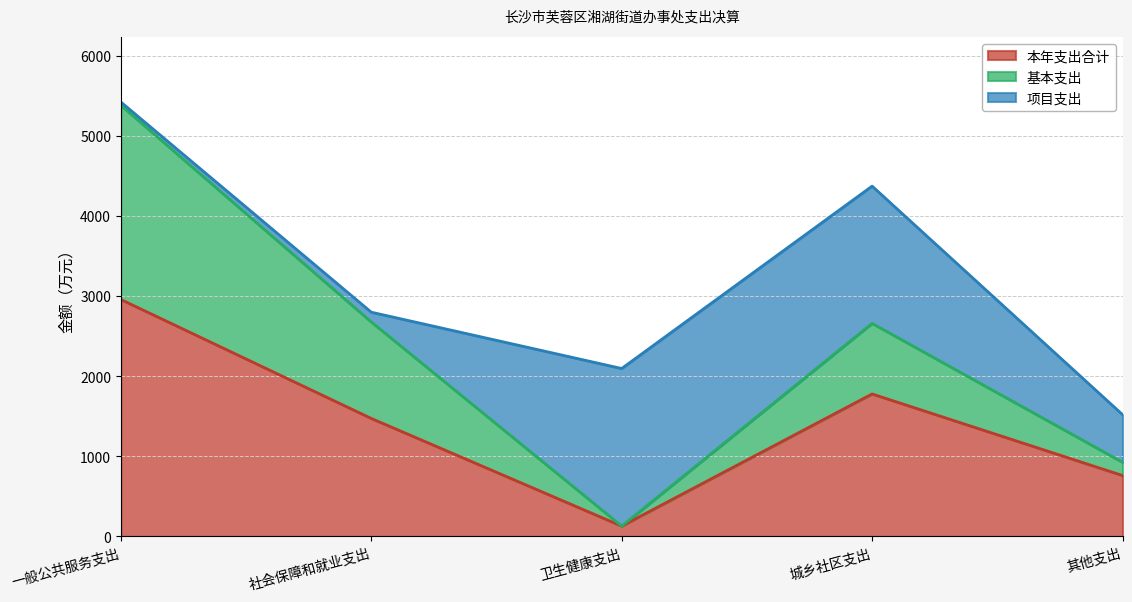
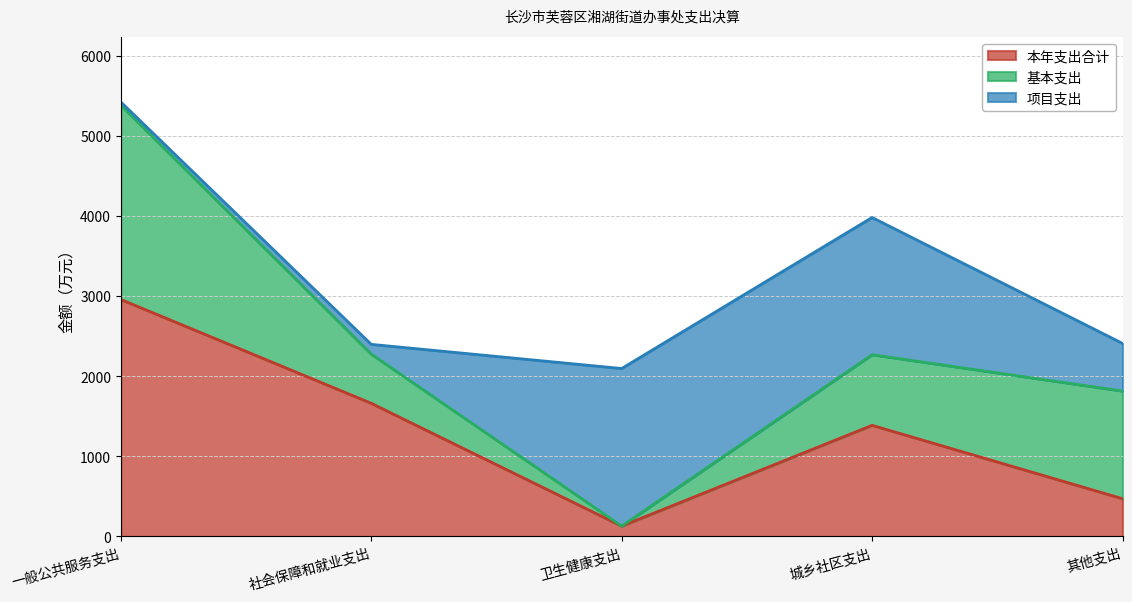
本年支出合计, 社会保障和就业支出: 1500 -> 1700
基本支出, 社会保障和就业支出: 1200 -> 600
本年支出合计, 城乡社区支出: 1800 -> 1400
本年支出合计, 其他支出: 800 -> 500
基本支出, 其他支出: 200 -> 1300
